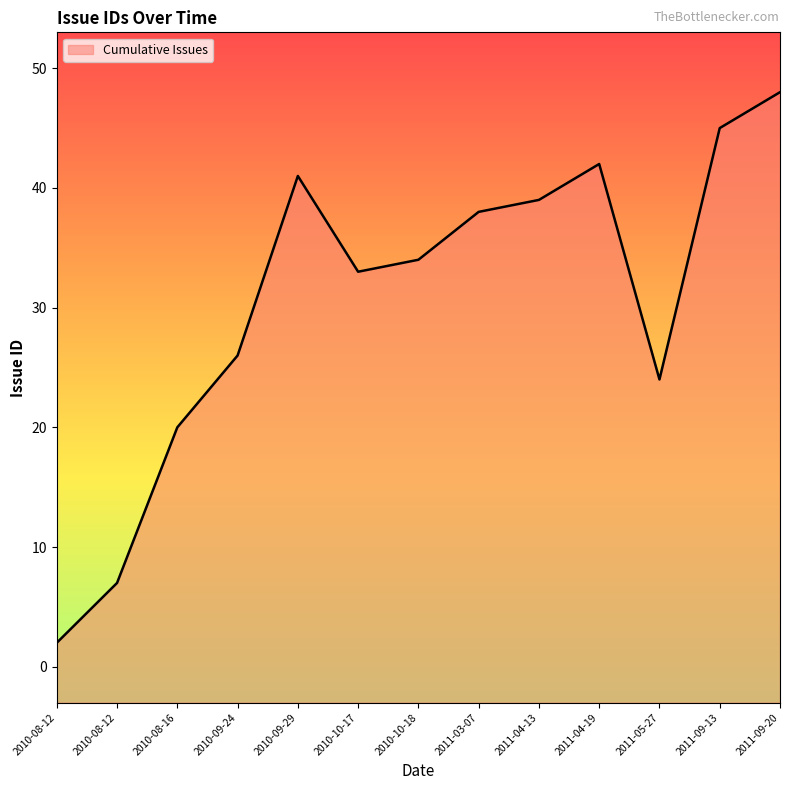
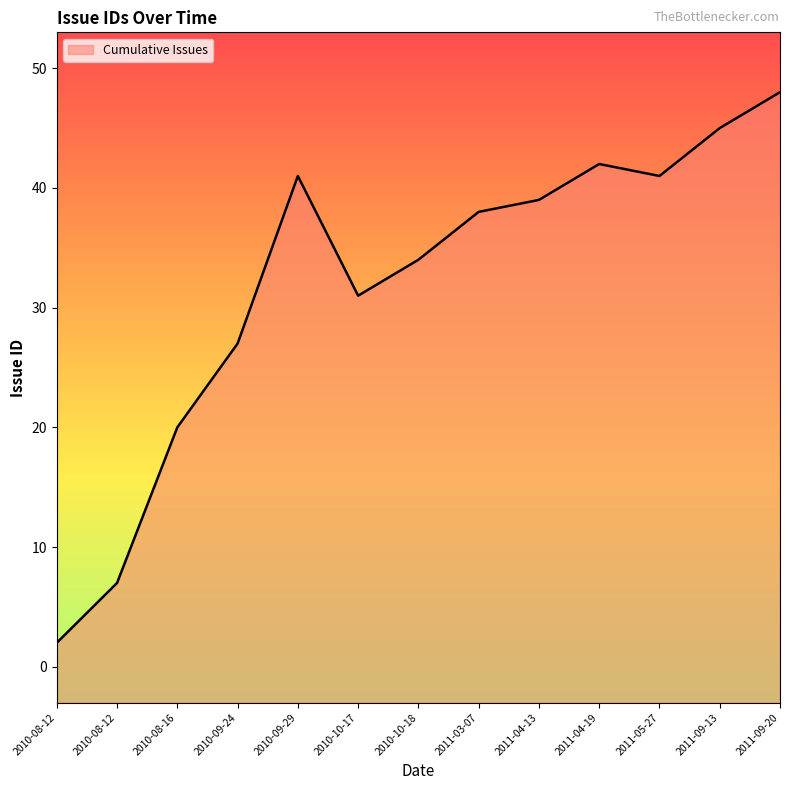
2010-09-24: 26 -> 27
2010-10-17: 33 -> 31
2011-05-27: 24 -> 41
